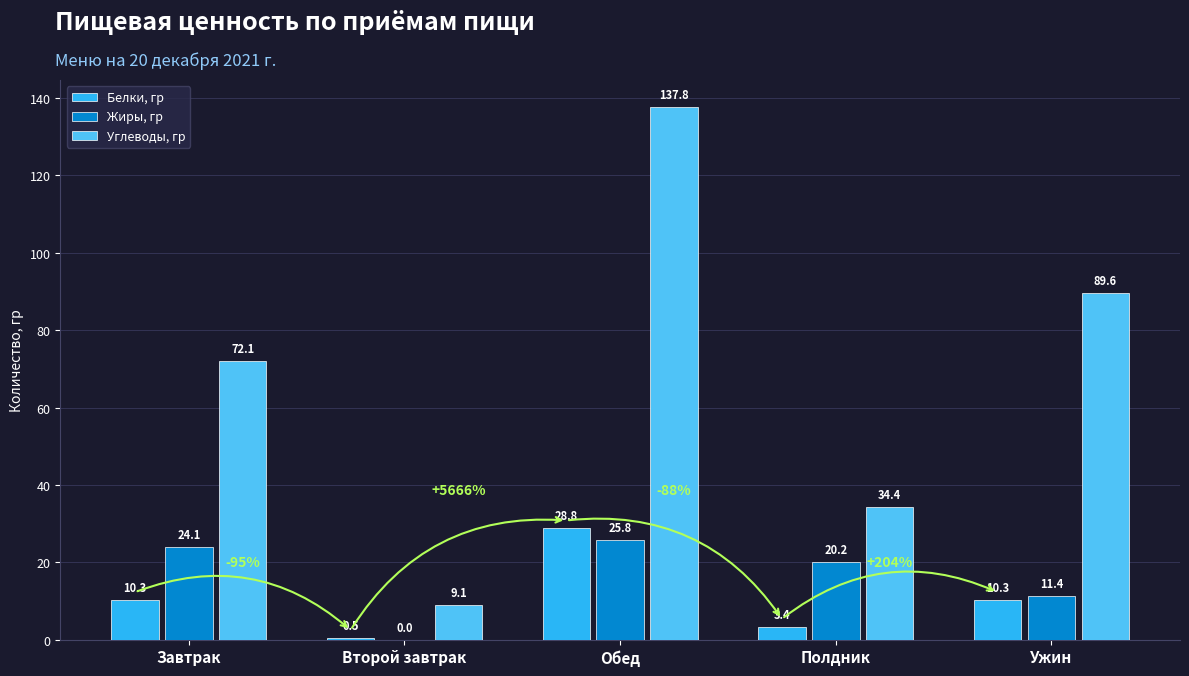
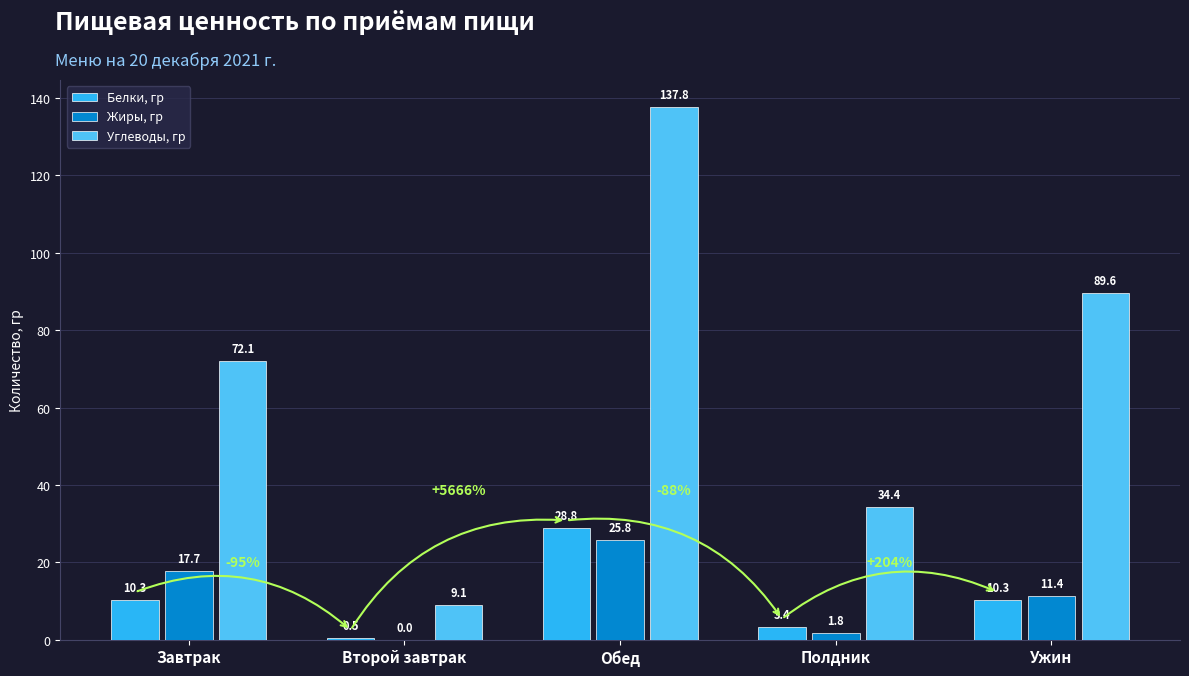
Жиры, гр, Завтрак: 24.1 -> 17.7
Жиры, гр, Полдник: 20.2 -> 1.8
